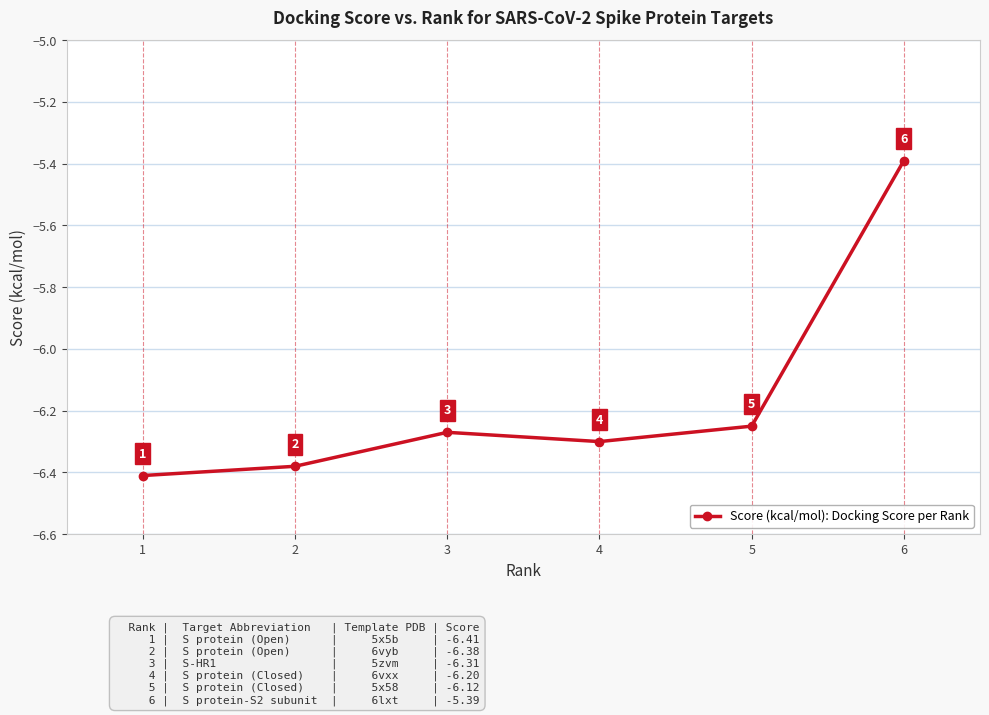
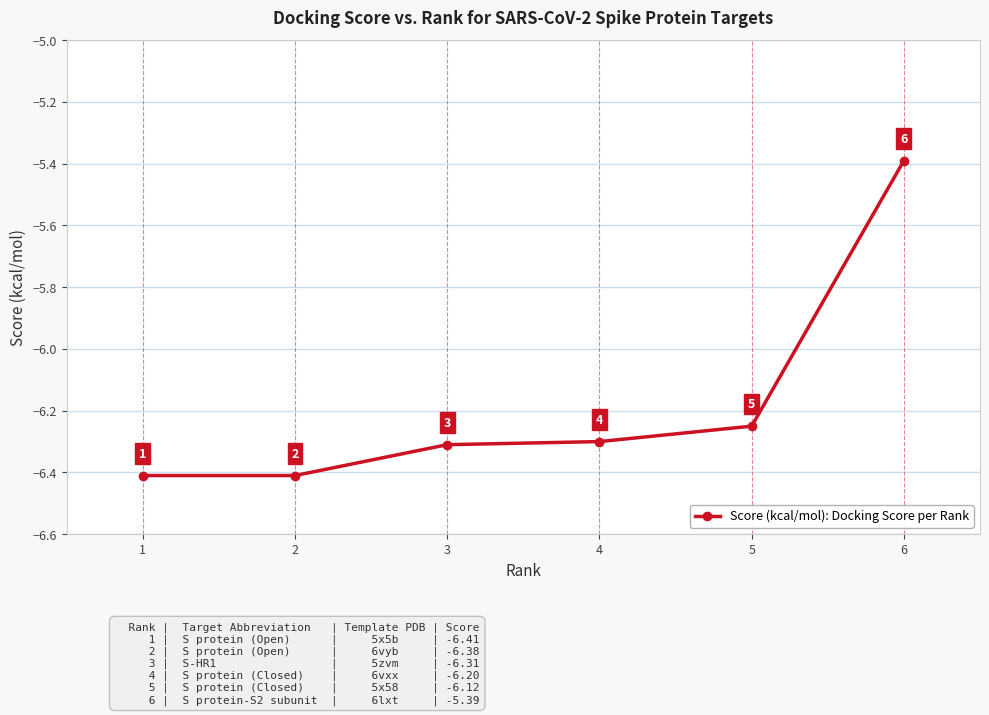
2: -6.38 -> -6.41
3: -6.27 -> -6.31
